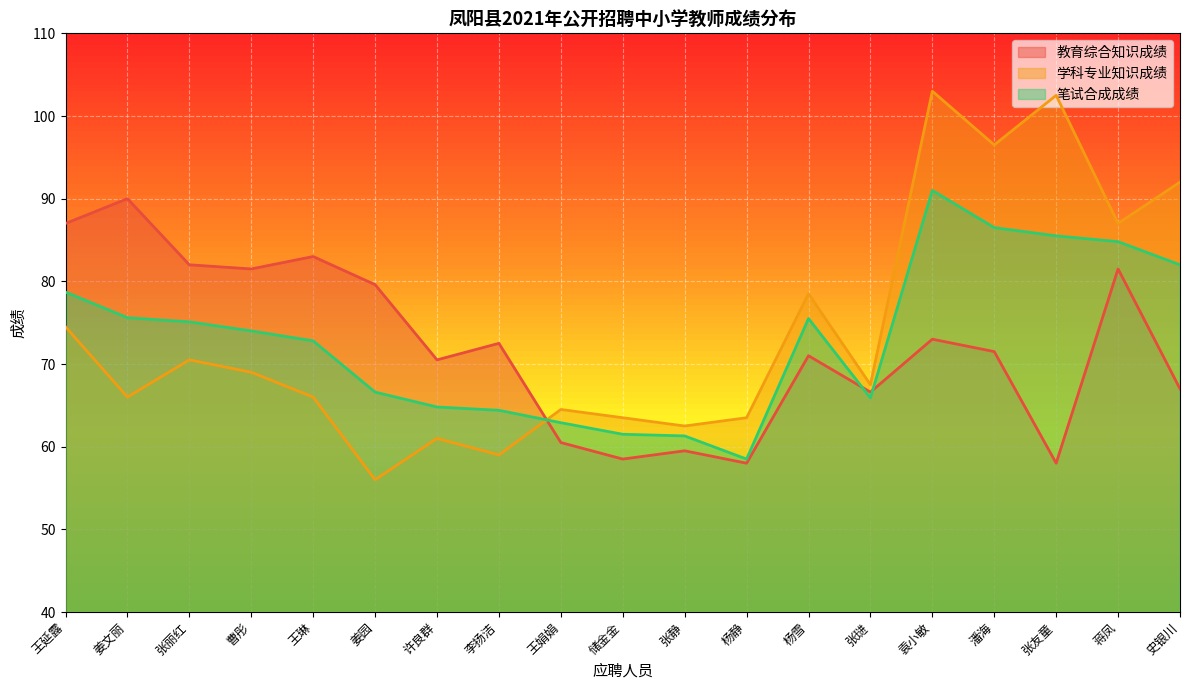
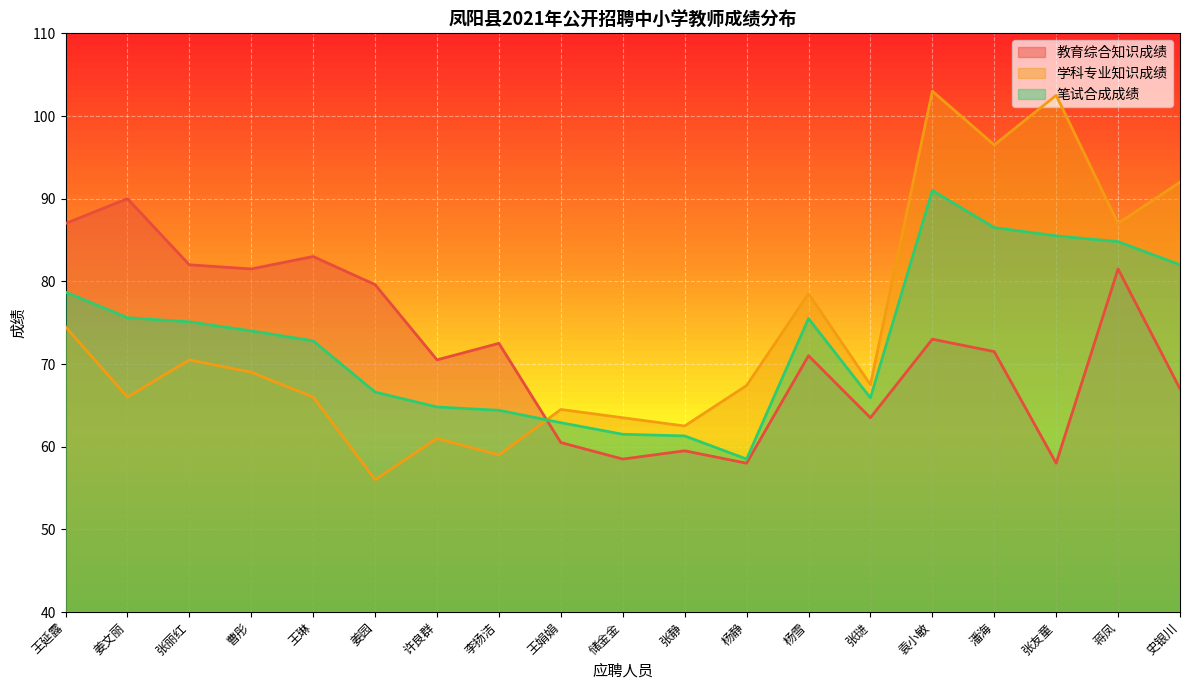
学科专业知识成绩, 杨静: 64 -> 67
教育综合知识成绩, 张琎: 67 -> 64
